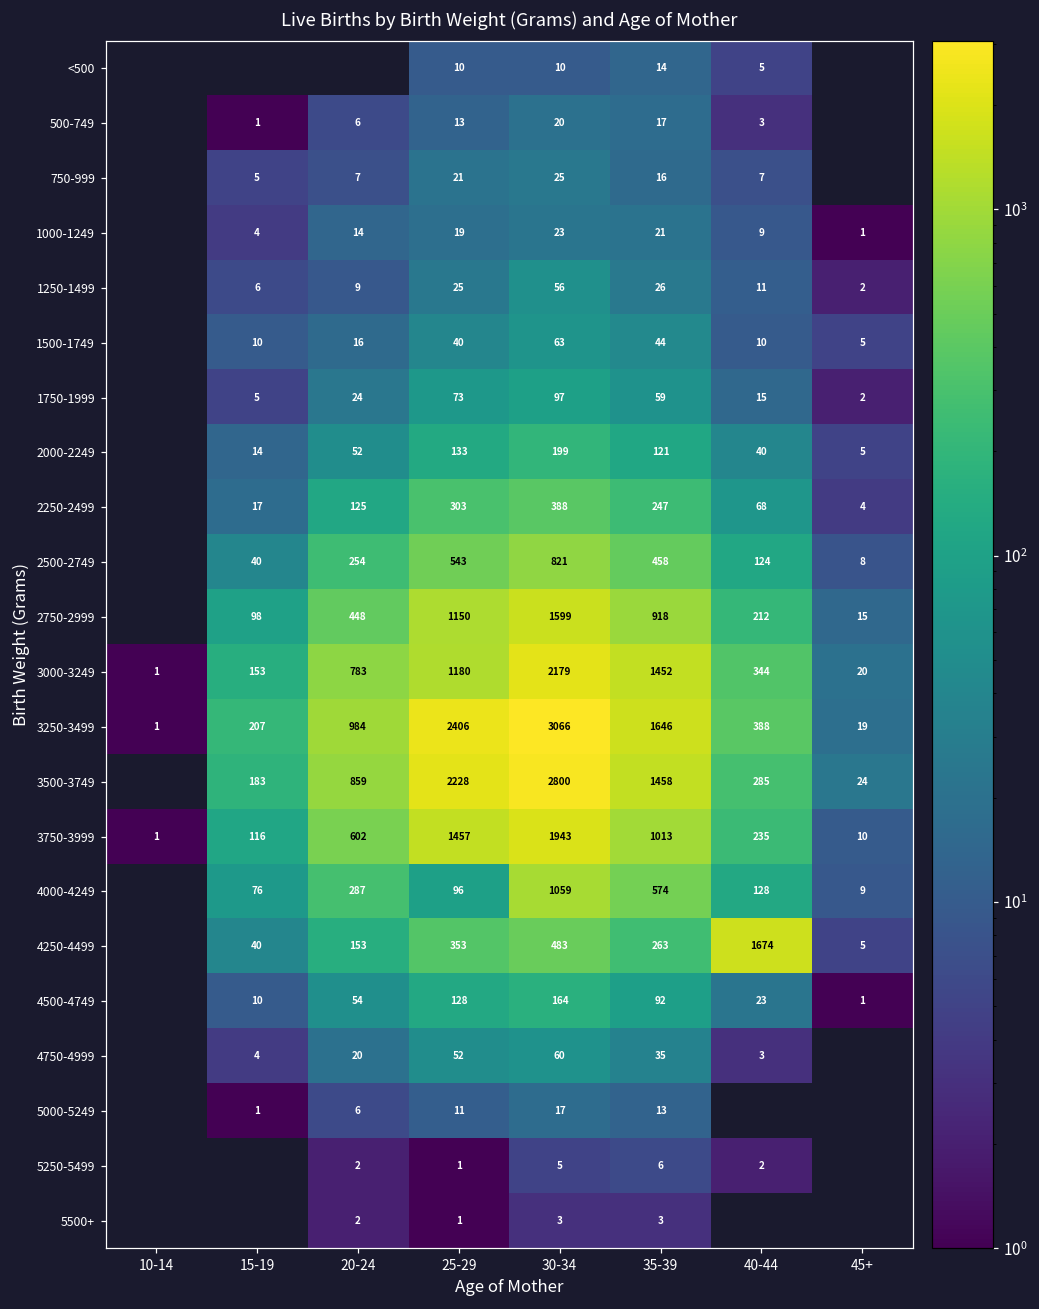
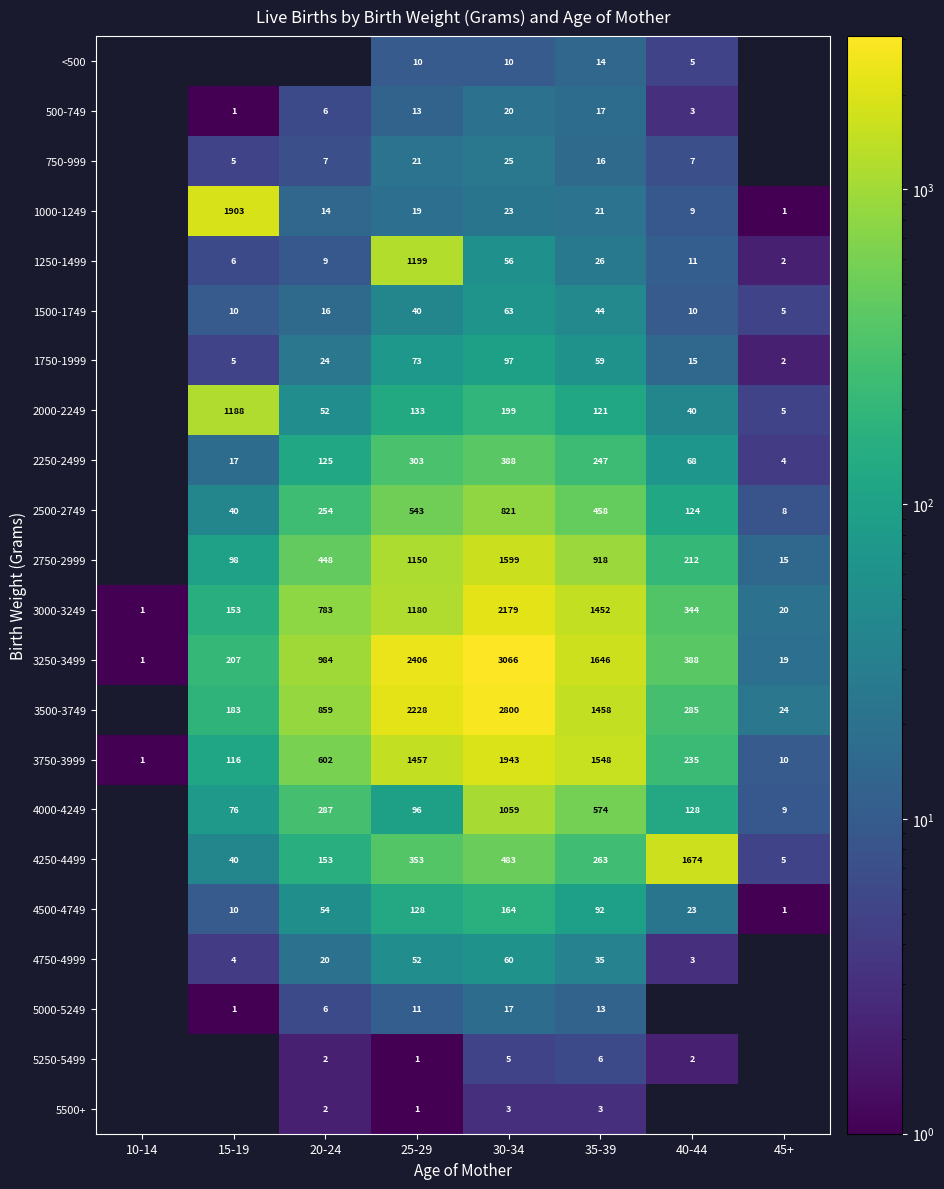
1000-1249, 15-19: 4 -> 1903
1250-1499, 25-29: 25 -> 1199
2000-2249, 15-19: 14 -> 1188
3750-3999, 35-39: 1013 -> 1548
